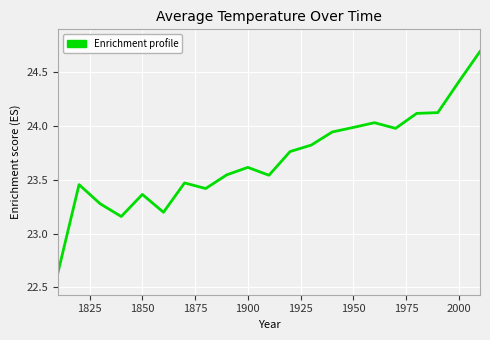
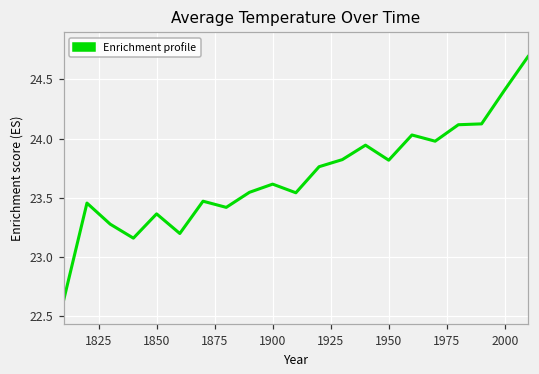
1950: 23.99 -> 23.82
